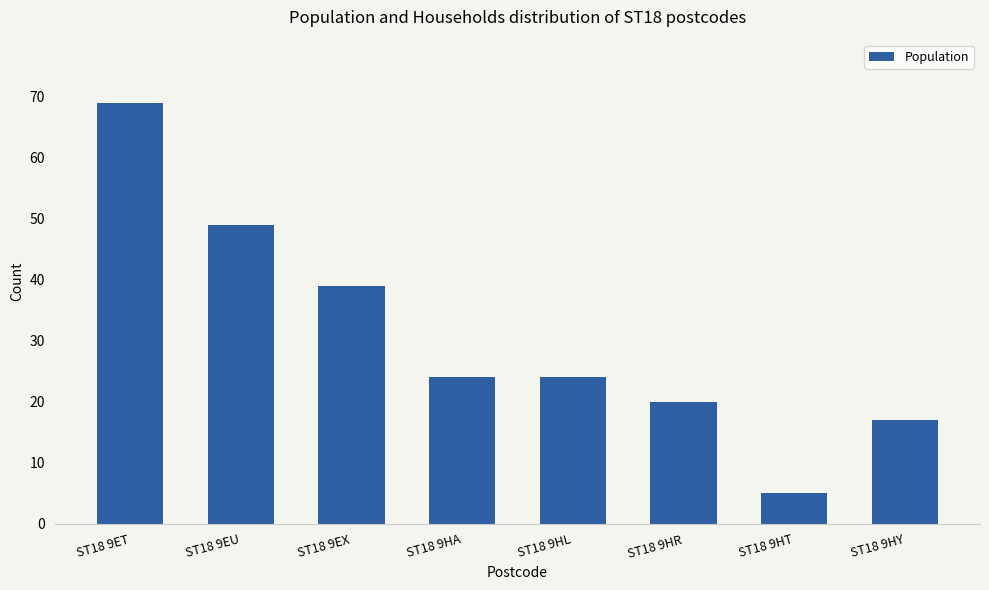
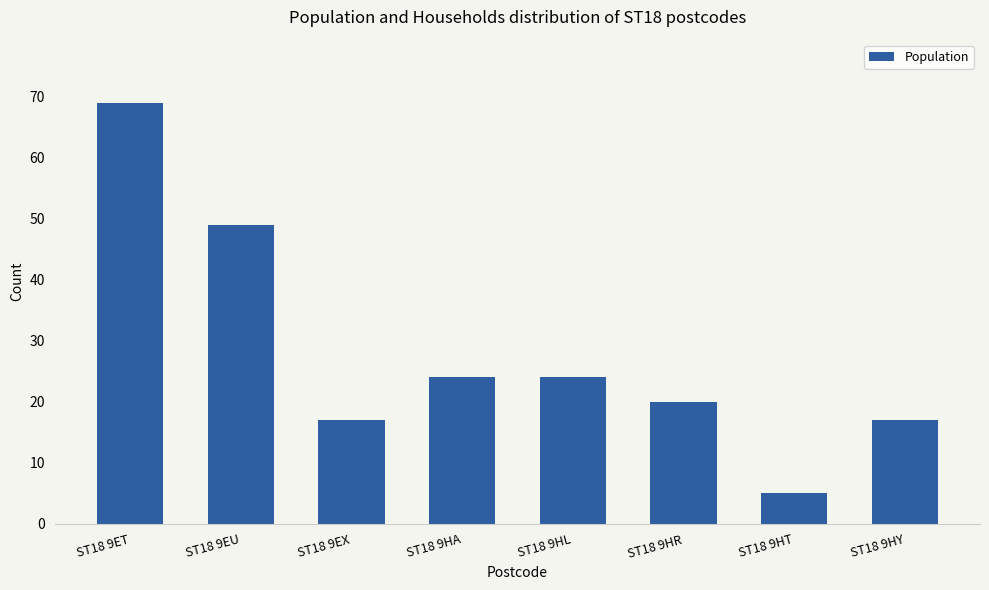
ST18 9EX: 39 -> 17
